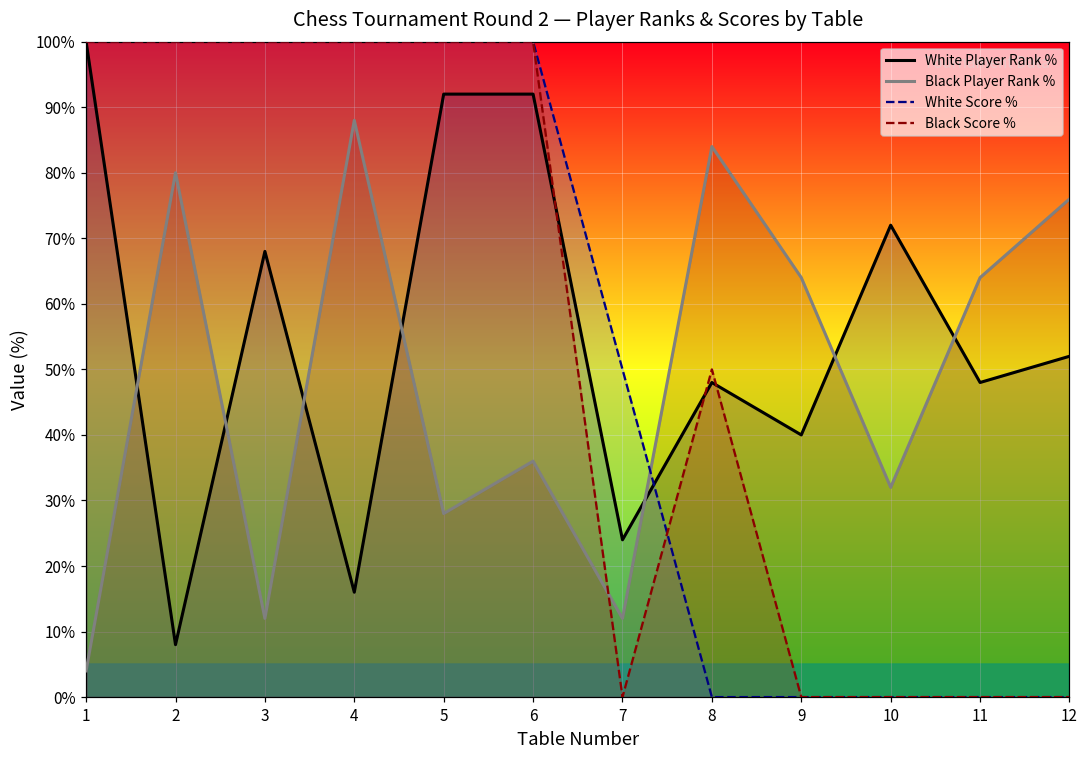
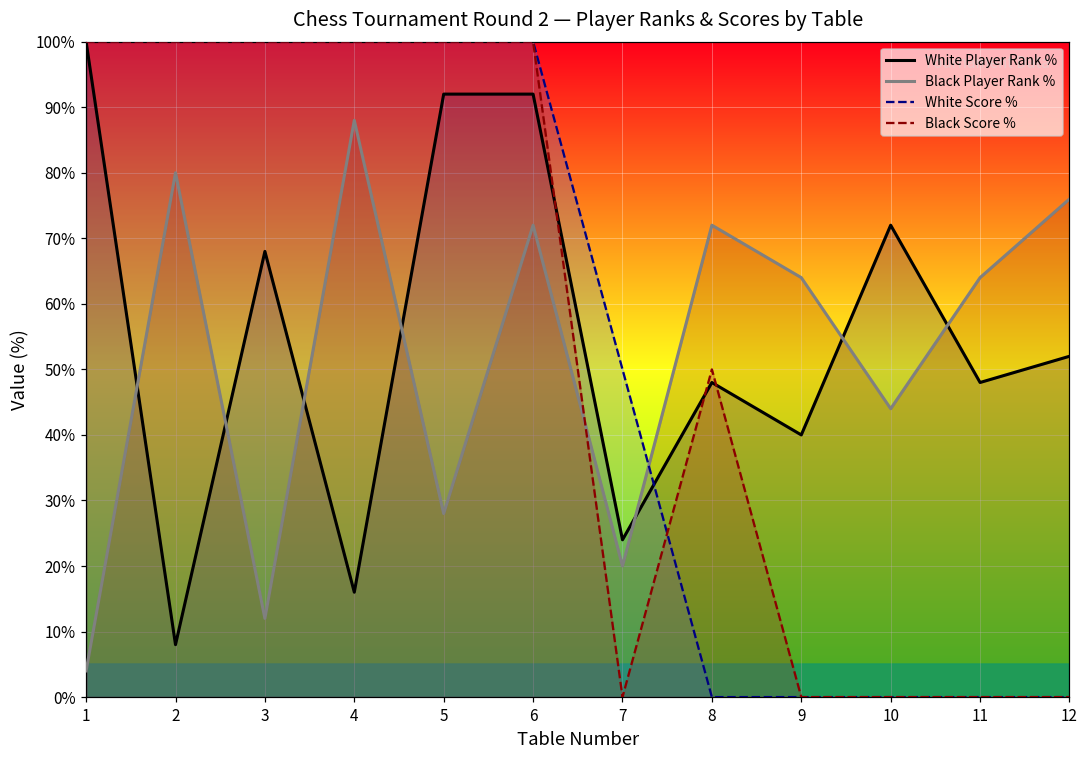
Black Player Rank %, 6: 36% -> 72%
Black Player Rank %, 7: 12% -> 20%
Black Player Rank %, 8: 84% -> 72%
Black Player Rank %, 10: 32% -> 44%
